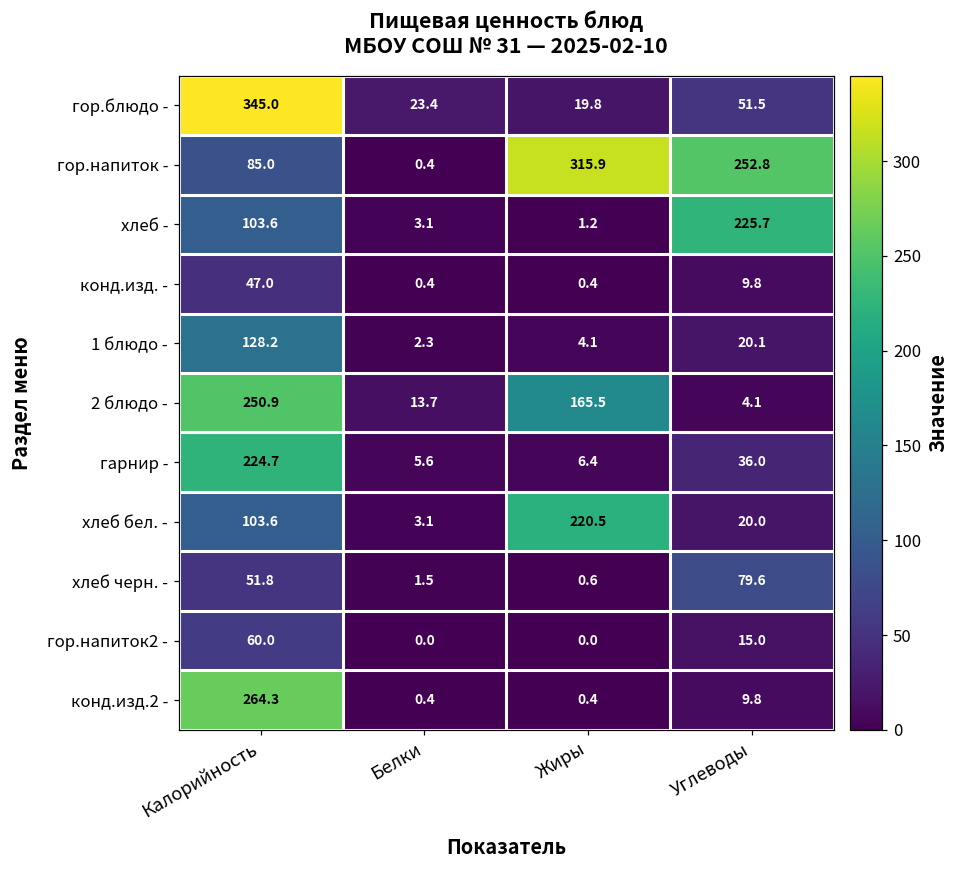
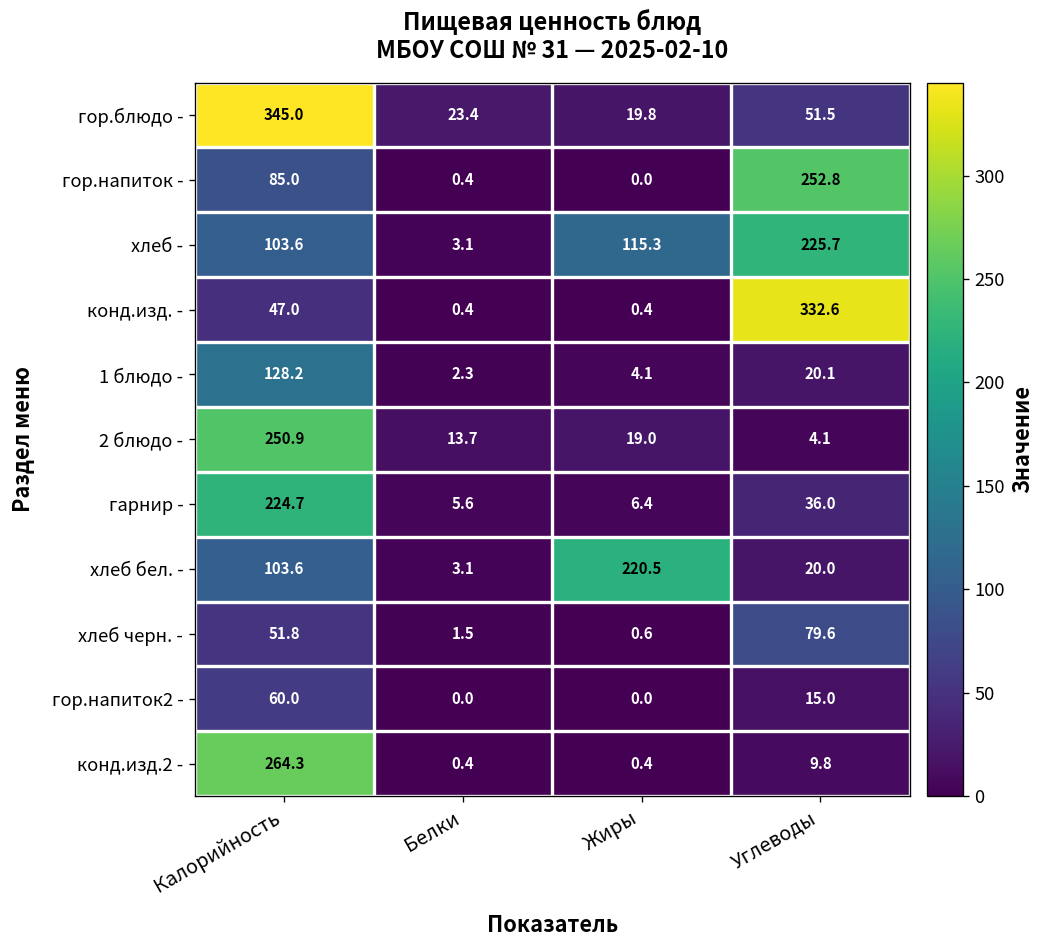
гор.напиток -, Жиры: 315.9 -> 0.0
хлеб -, Жиры: 1.2 -> 115.3
конд.изд. -, Углеводы: 9.8 -> 332.6
2 блюдо -, Жиры: 165.5 -> 19.0
